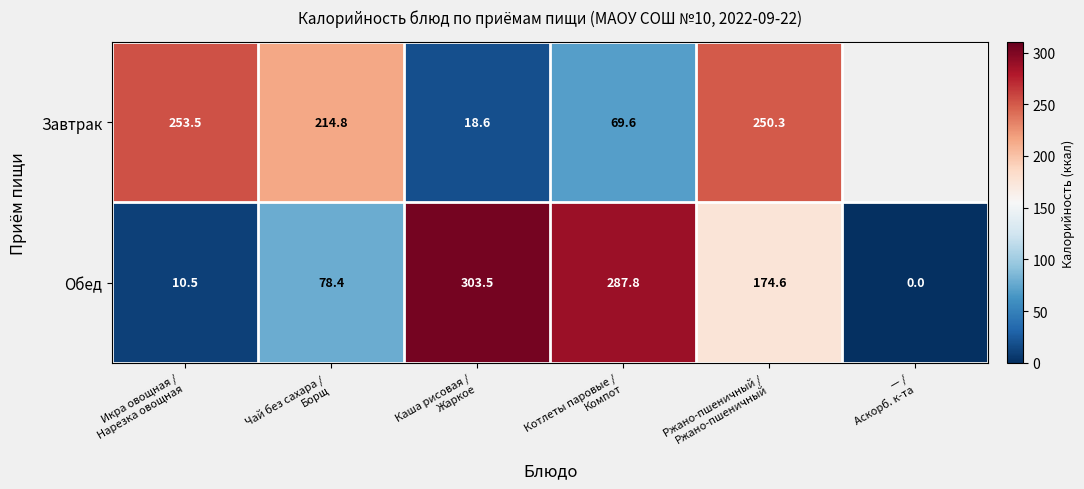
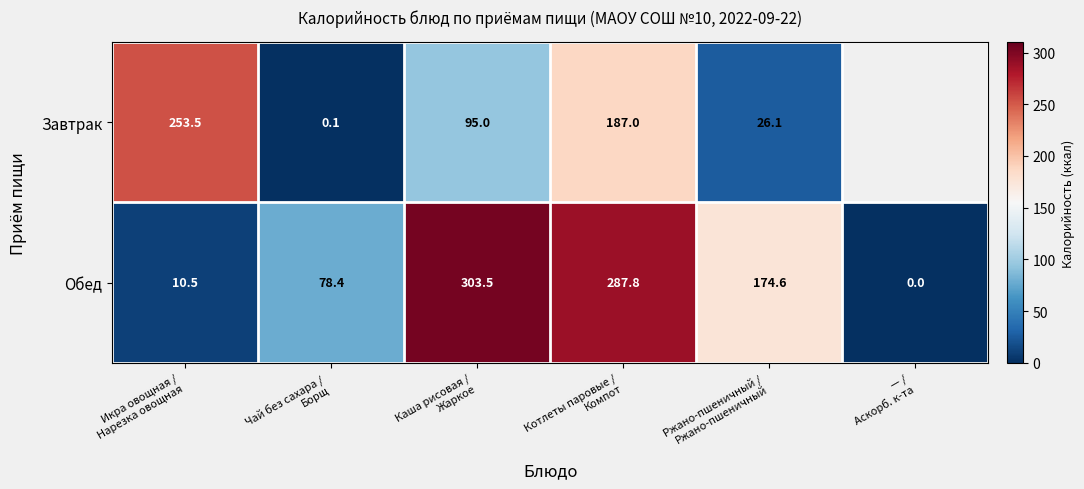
Завтрак, Чай без сахара / Борщ: 214.8 -> 0.1
Завтрак, Каша рисовая / Жаркое: 18.6 -> 95.0
Завтрак, Котлеты паровые / Компот: 69.6 -> 187.0
Завтрак, Ржано-пшеничный / Ржано-пшеничный: 250.3 -> 26.1
